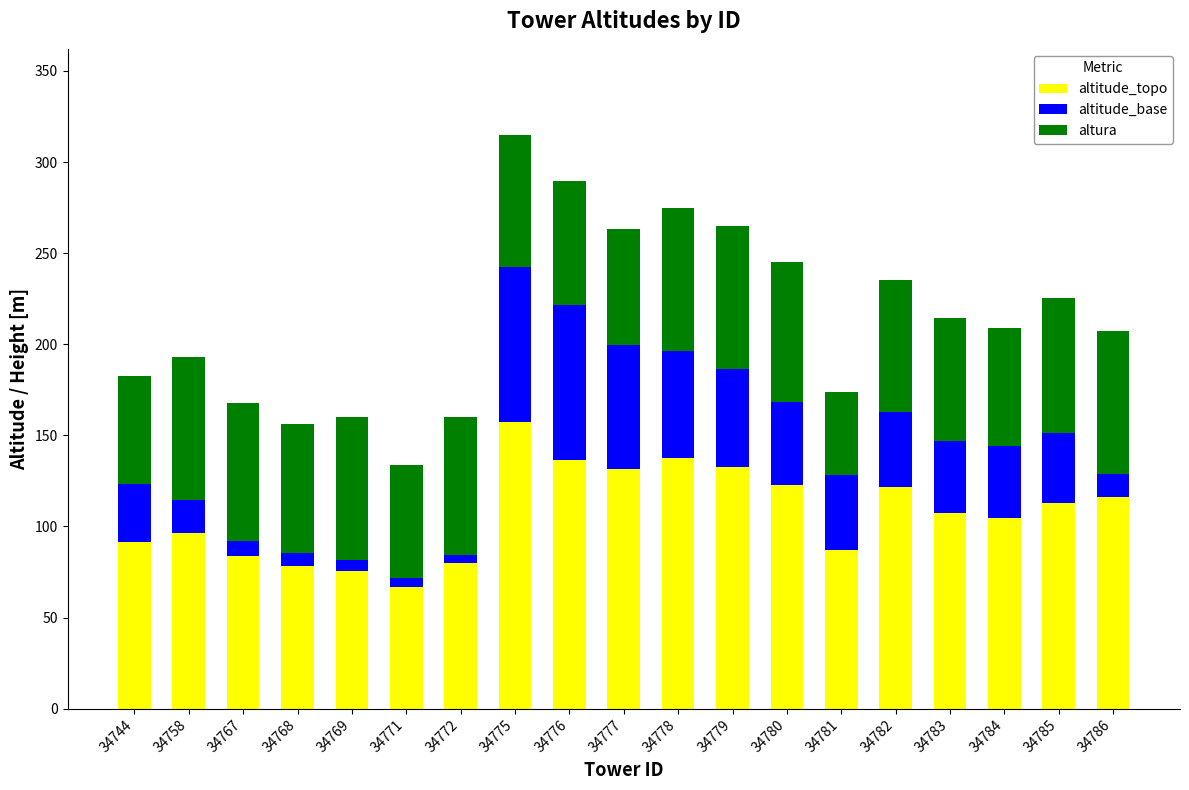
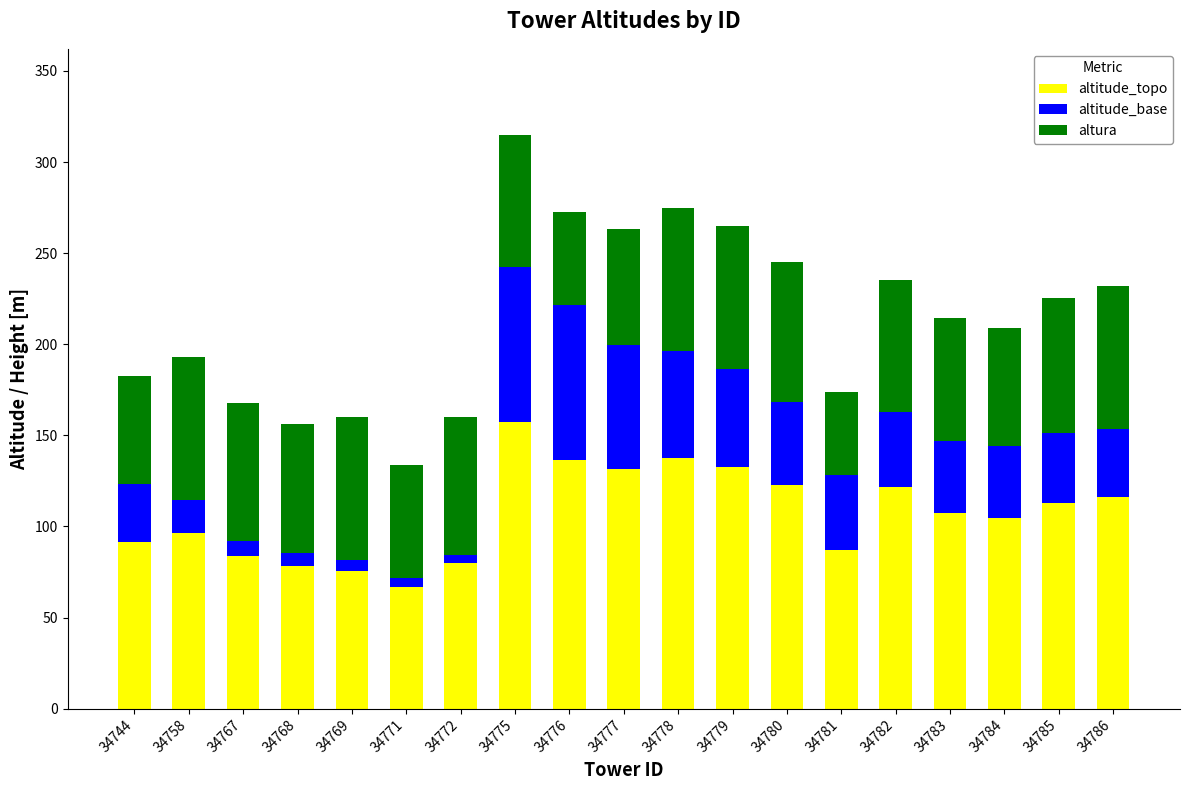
altura, 34776: 68 -> 52
altitude_base, 34786: 13 -> 37
